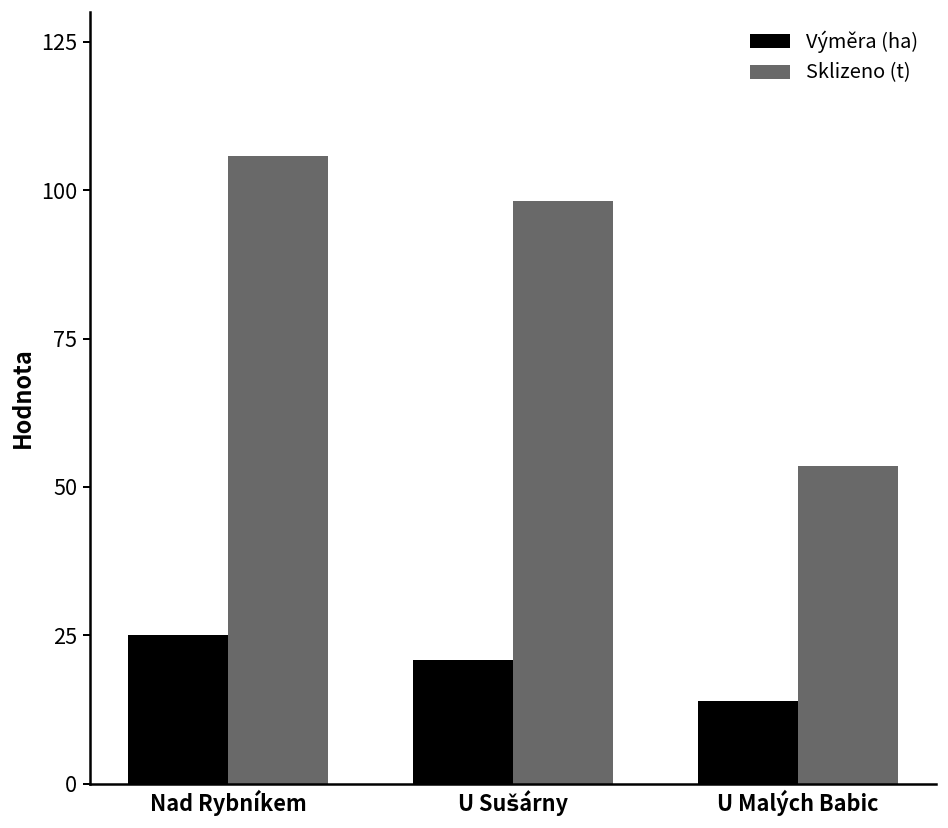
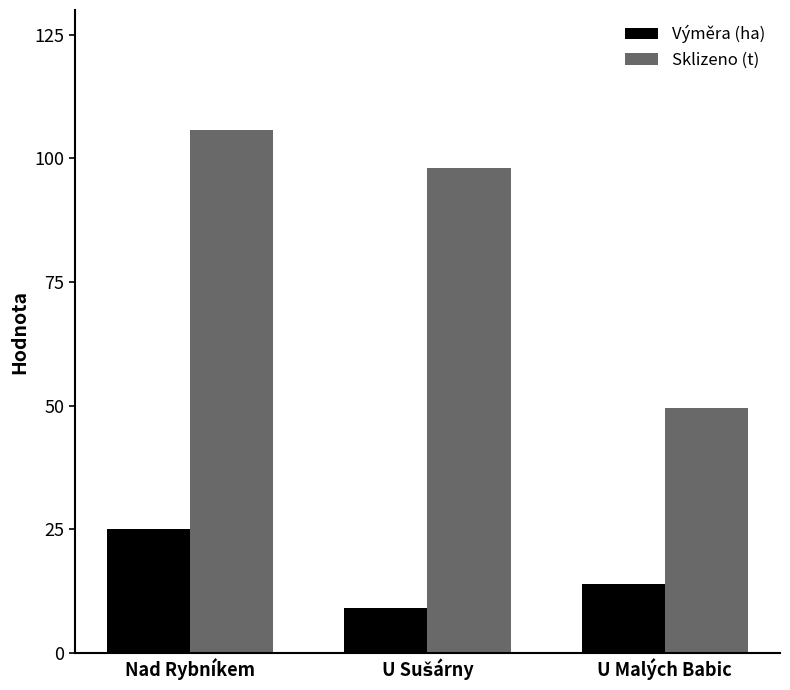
Výměra (ha), U Sušárny: 21 -> 9
Sklizeno (t), U Malých Babic: 54 -> 50
